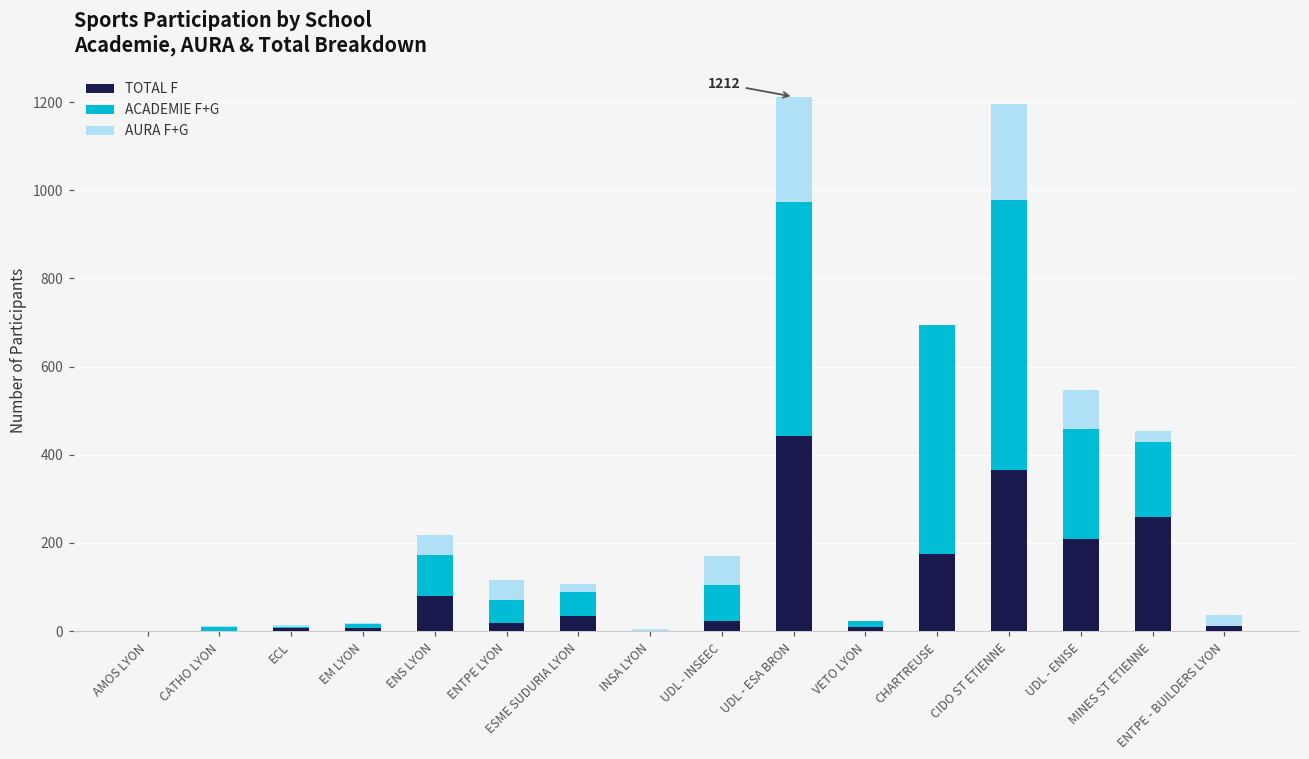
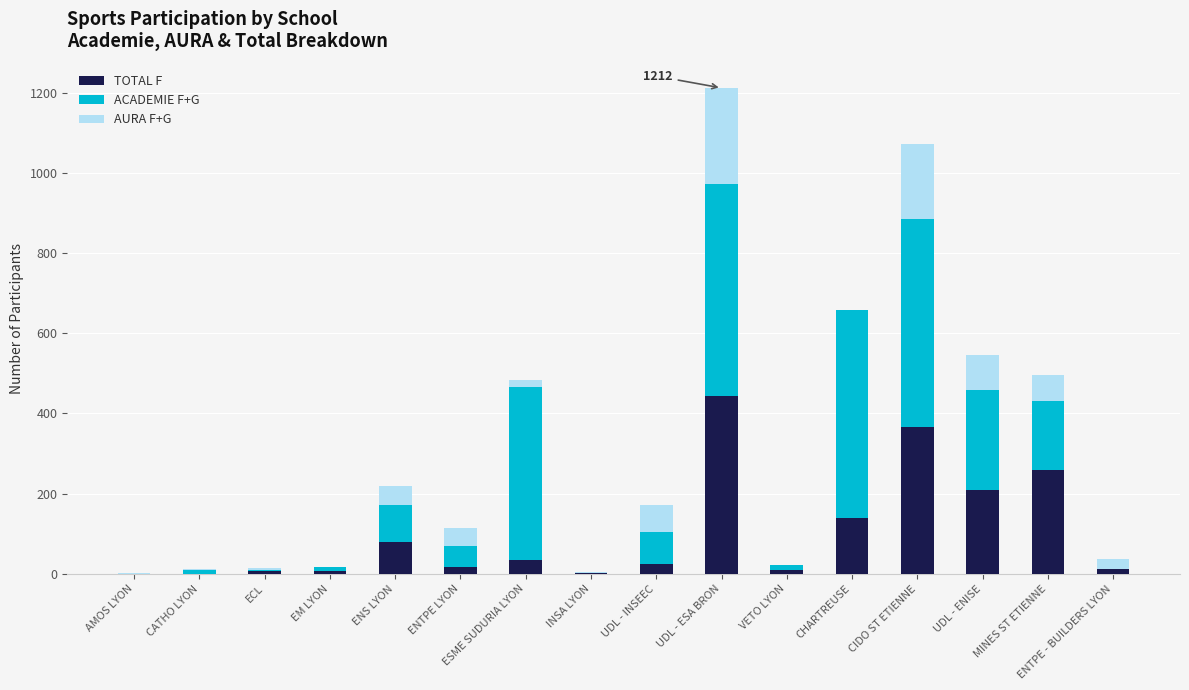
ACADEMIE F+G, ESME SUDURIA LYON: 50 -> 430
TOTAL F, CHARTREUSE: 170 -> 140
ACADEMIE F+G, CIDO ST ETIENNE: 610 -> 520
AURA F+G, CIDO ST ETIENNE: 220 -> 190
AURA F+G, MINES ST ETIENNE: 20 -> 70
